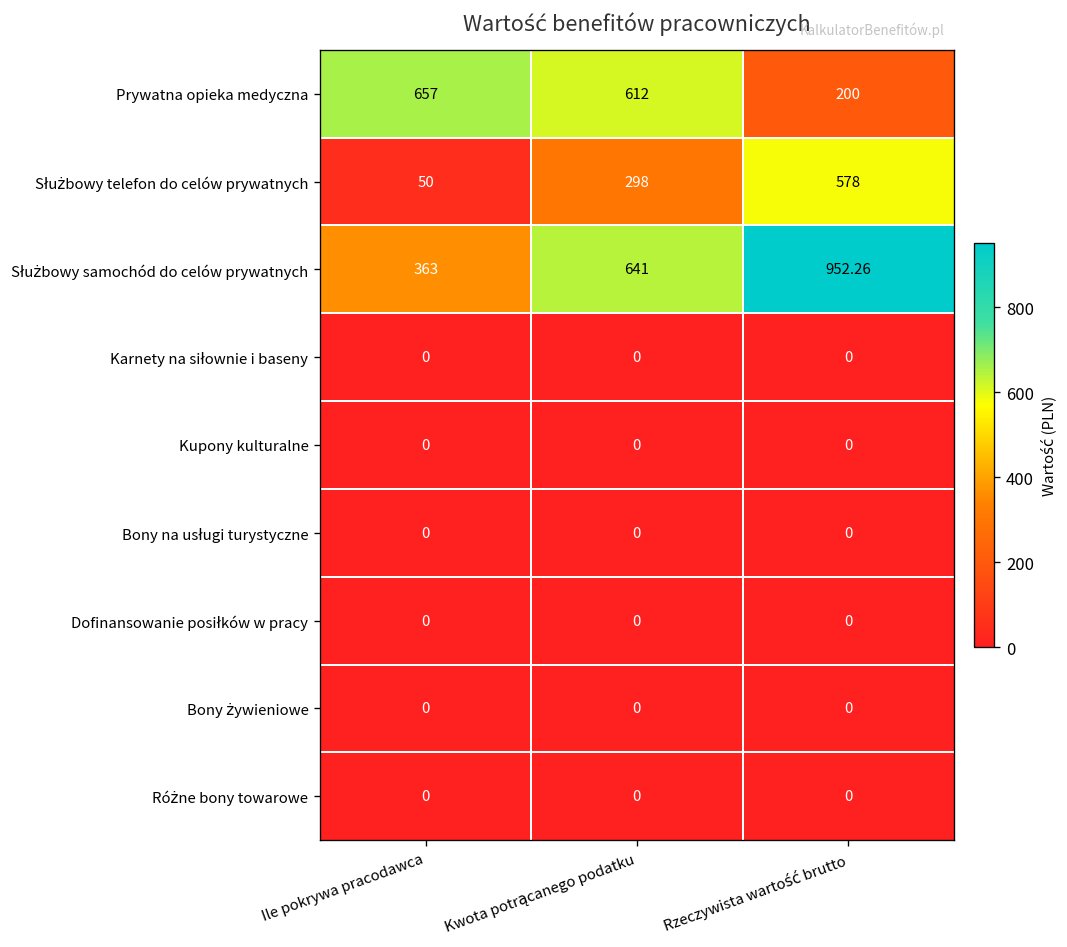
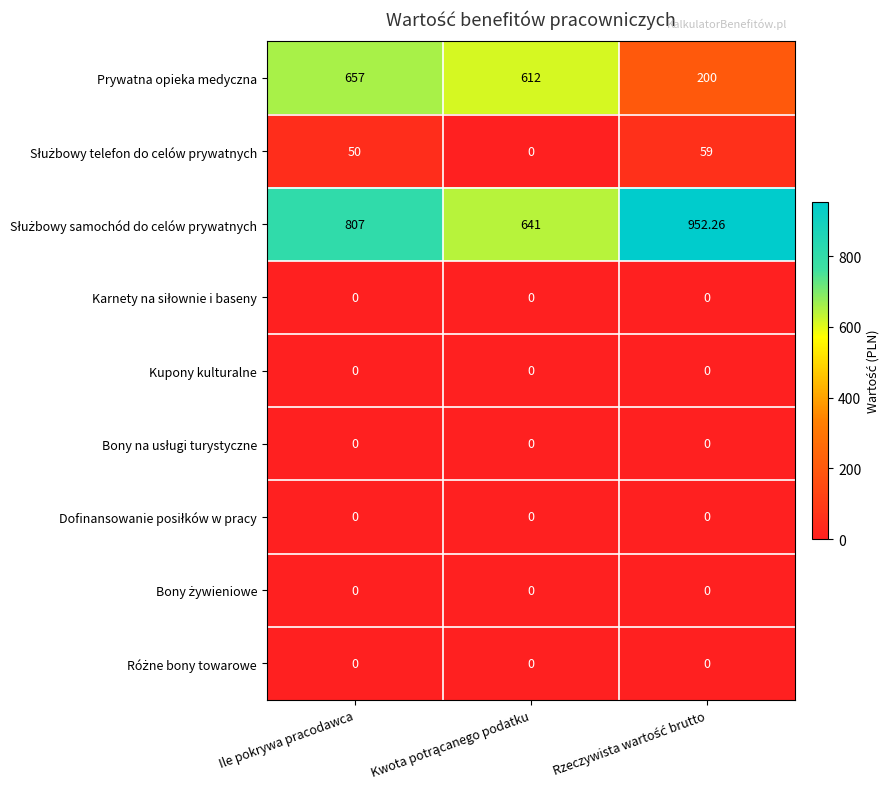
Służbowy telefon do celów prywatnych, Kwota potrącanego podatku: 298 -> 0
Służbowy telefon do celów prywatnych, Rzeczywista wartość brutto: 578 -> 59
Służbowy samochód do celów prywatnych, Ile pokrywa pracodawca: 363 -> 807
